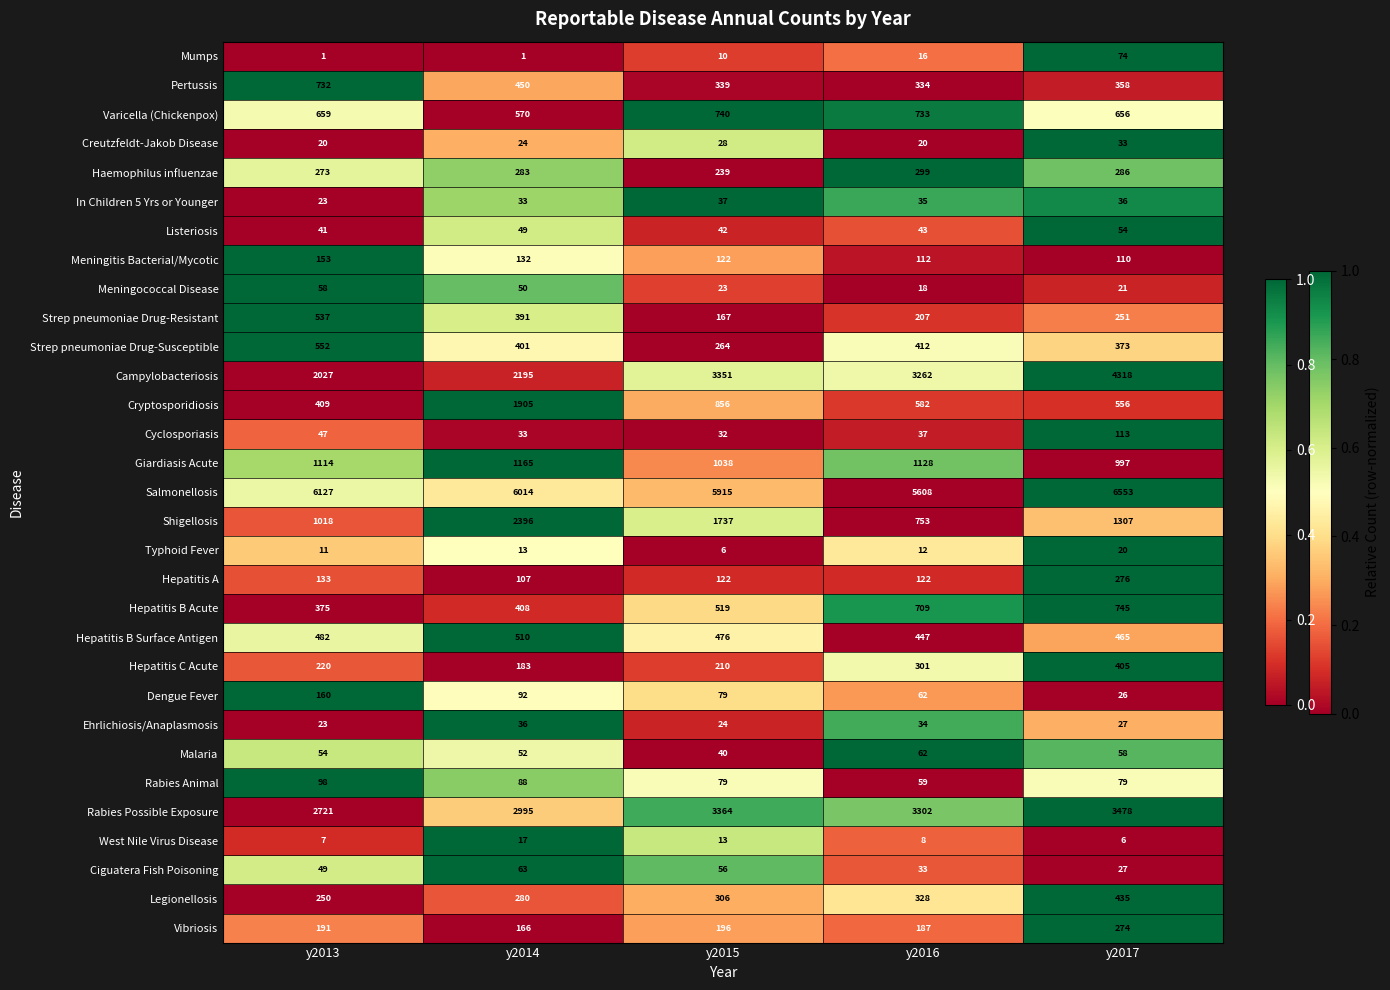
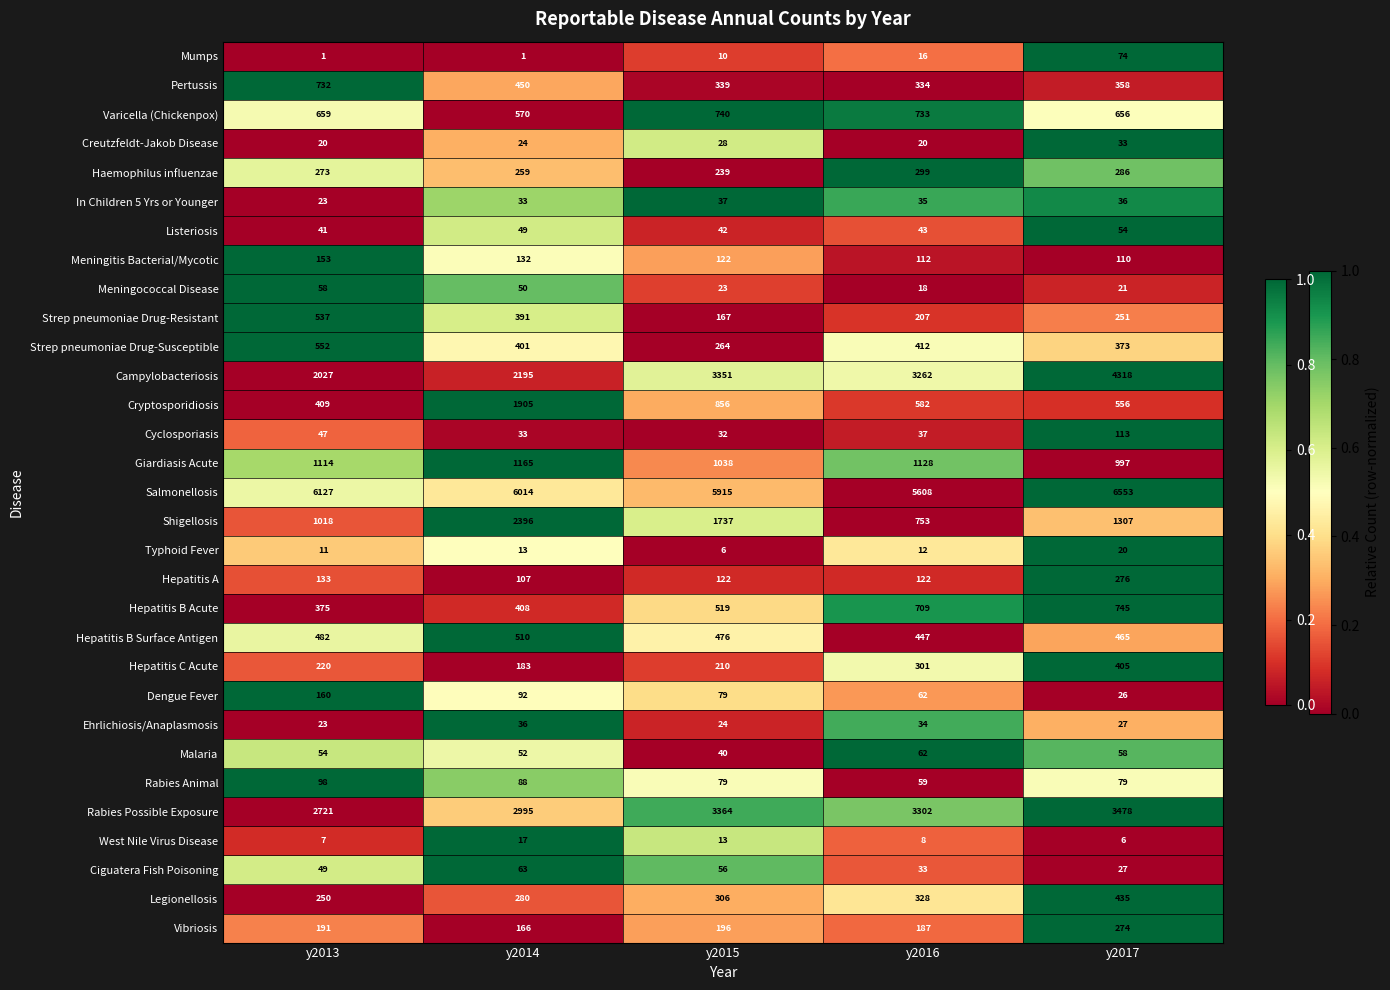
Haemophilus influenzae, y2014: 283 -> 259
